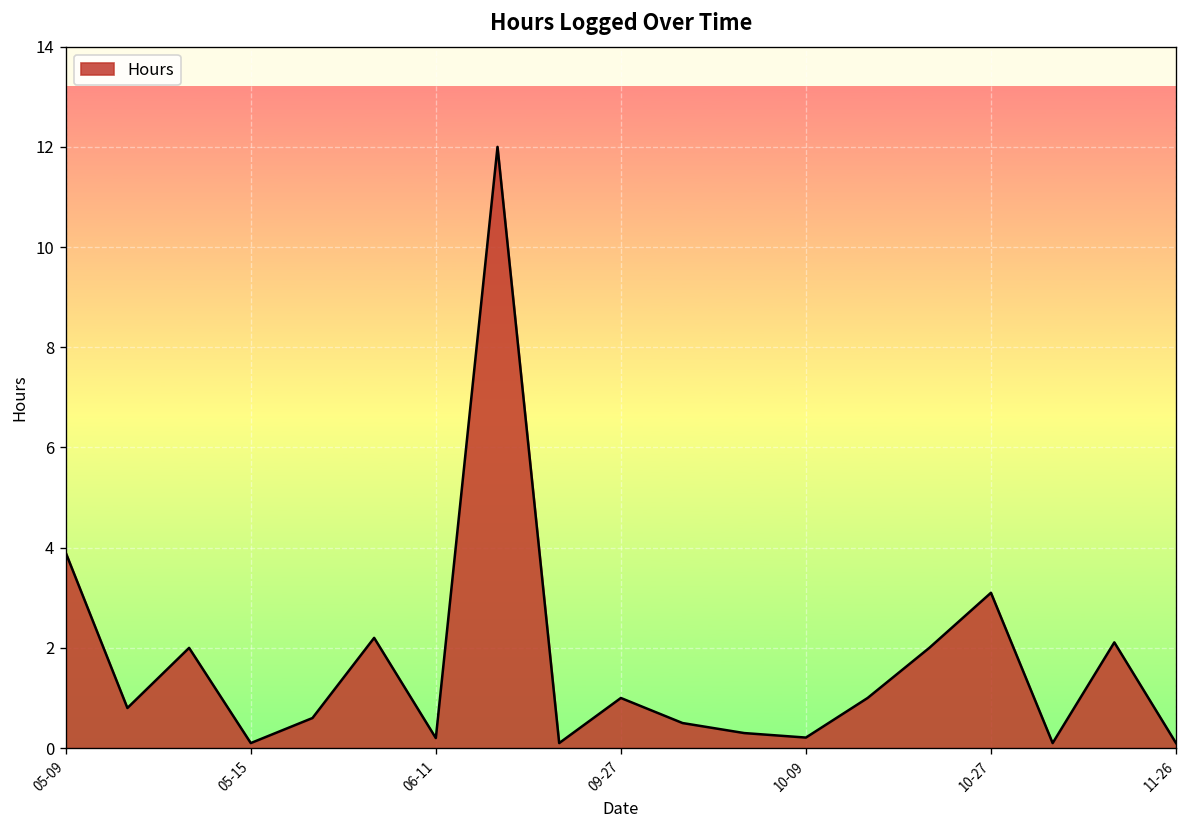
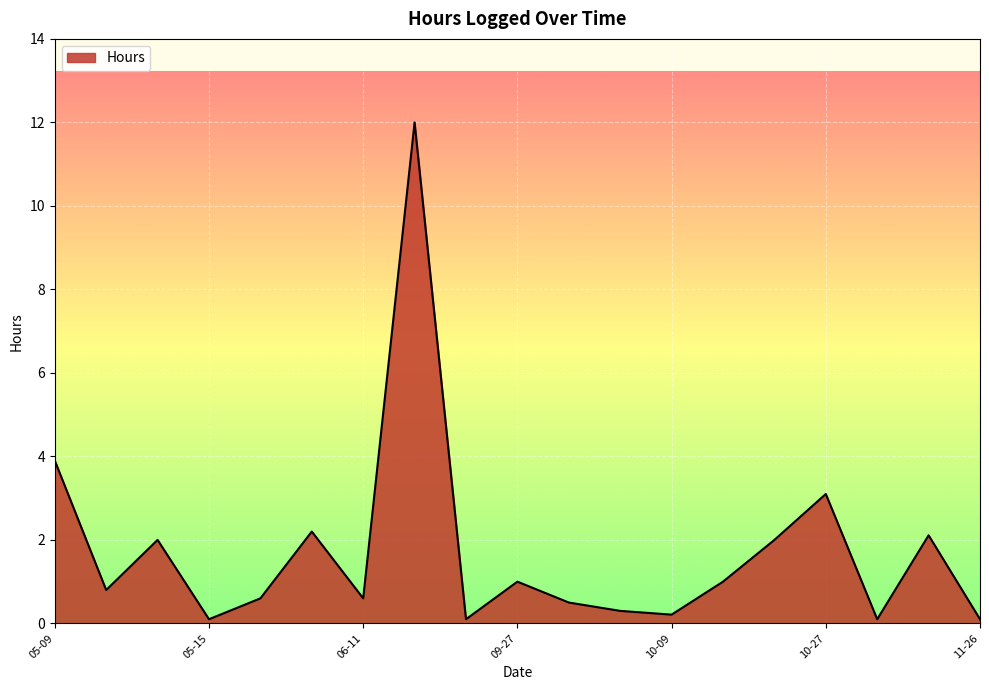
06-11: 0.2 -> 0.6
